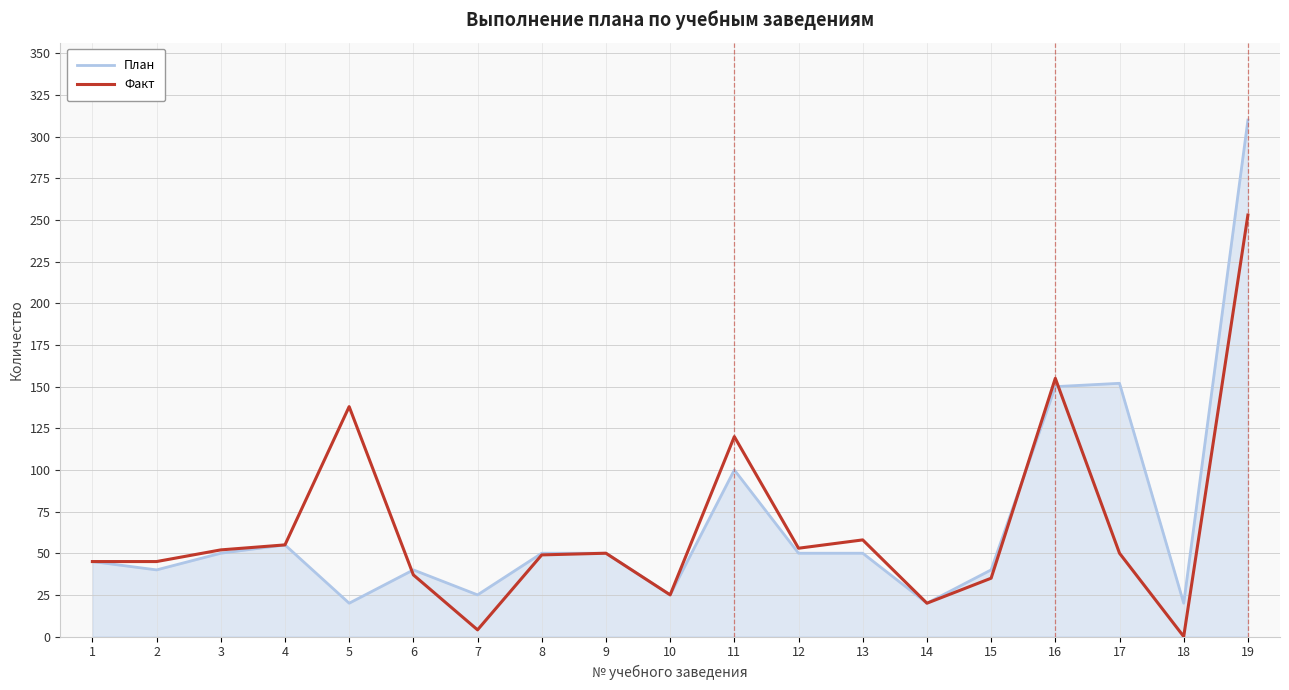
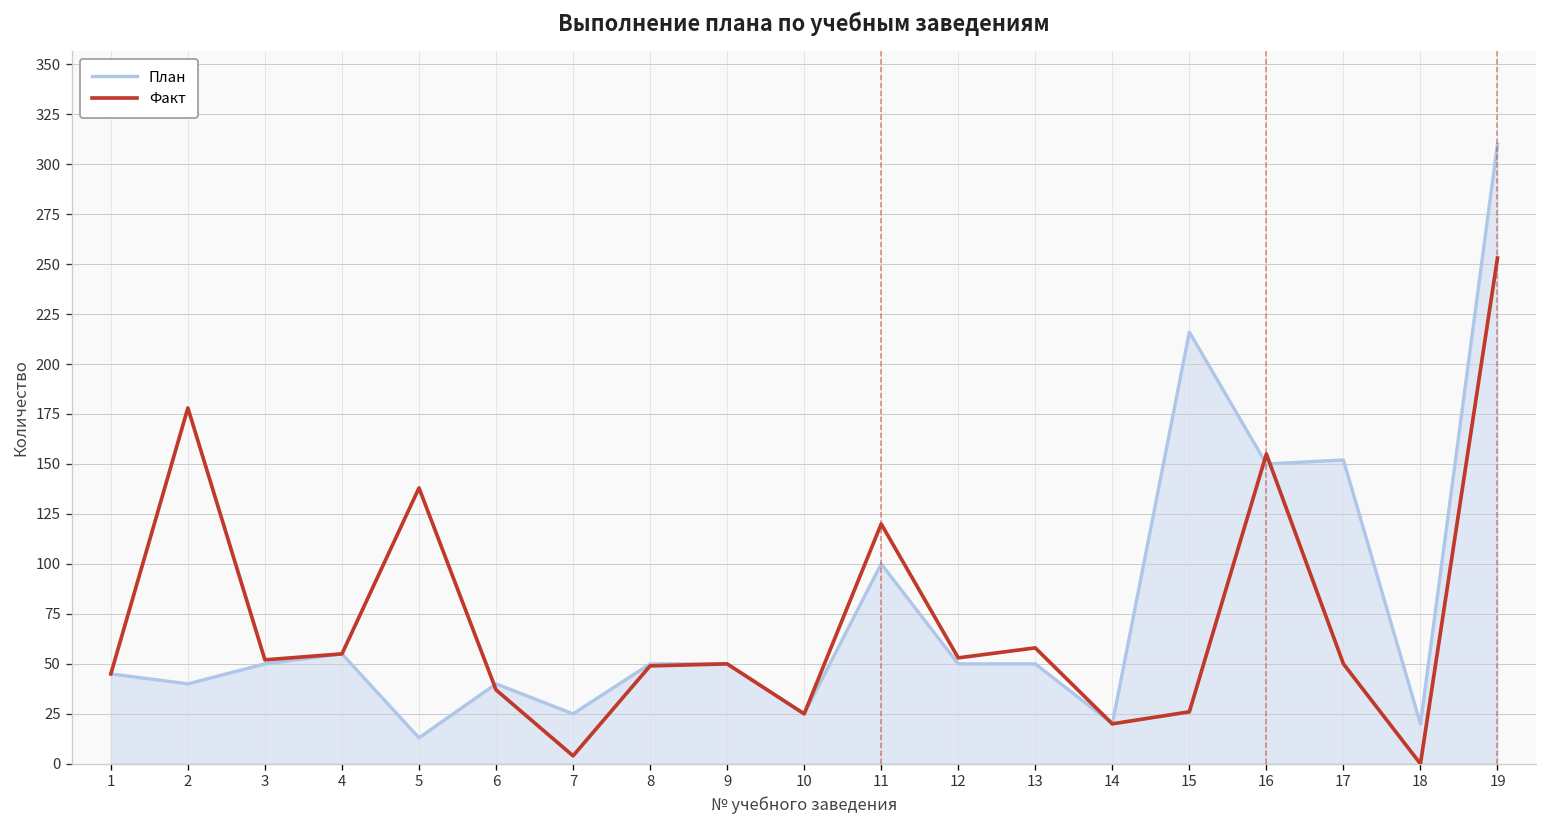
Факт, 2: 45 -> 178
План, 5: 20 -> 13
План, 15: 40 -> 216
Факт, 15: 35 -> 26
